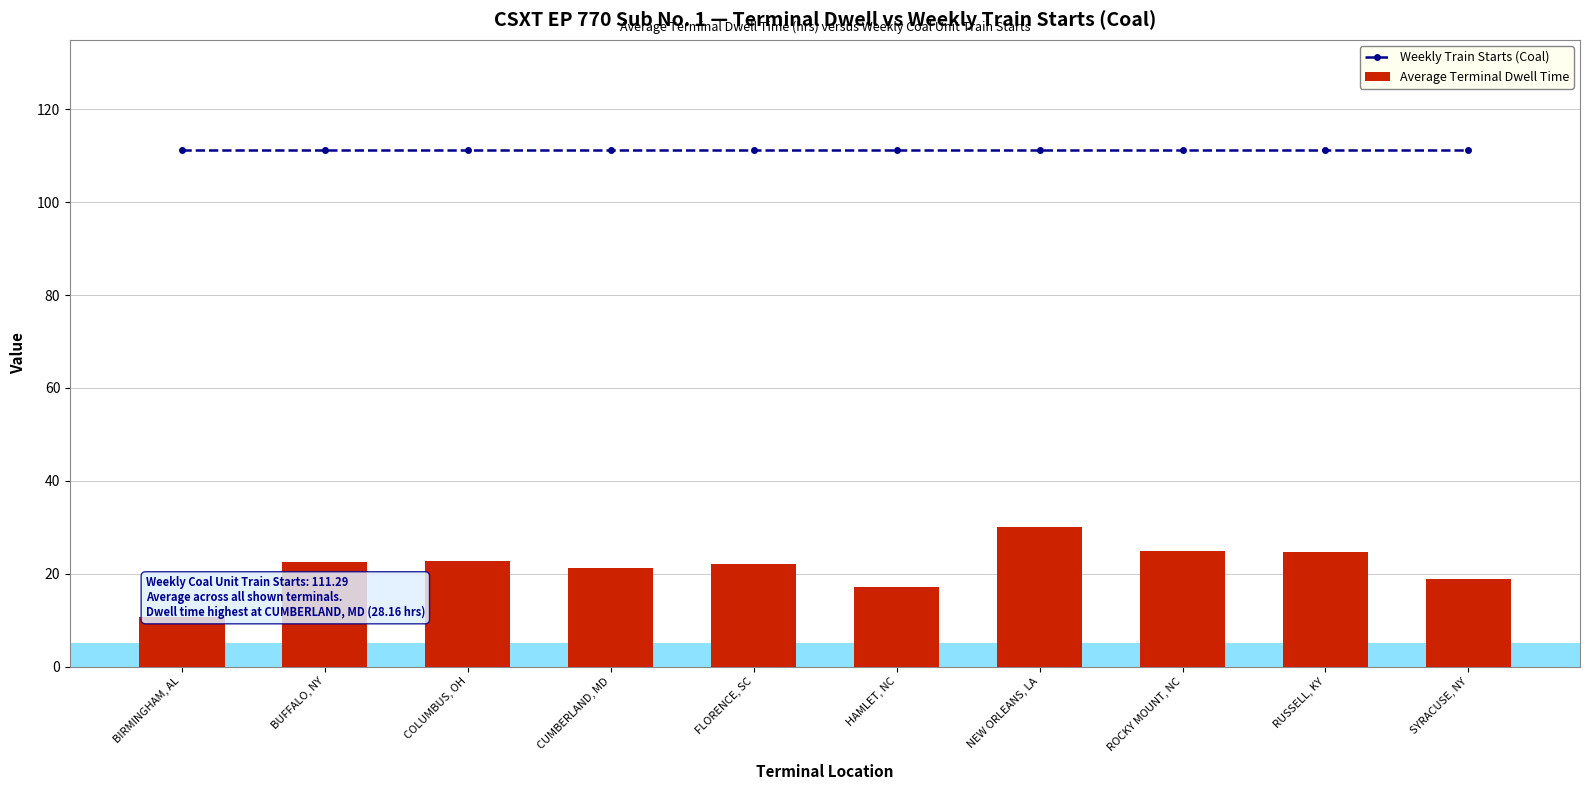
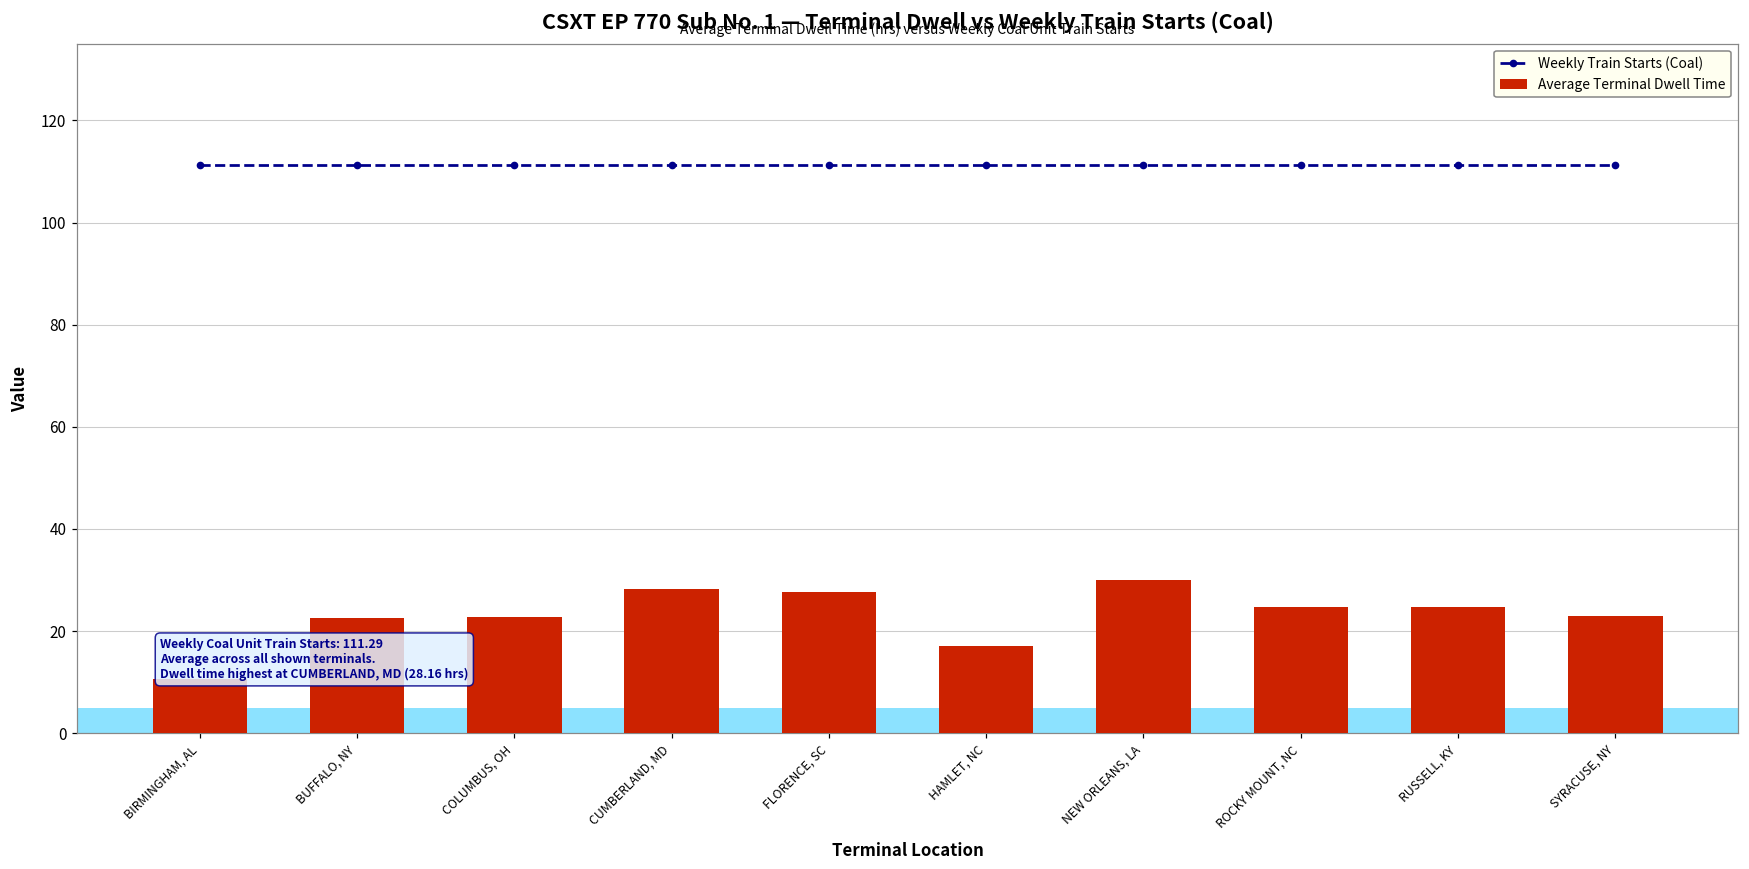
Average Terminal Dwell Time, CUMBERLAND, MD: 21 -> 28
Average Terminal Dwell Time, FLORENCE, SC: 22 -> 28
Average Terminal Dwell Time, SYRACUSE, NY: 19 -> 23
